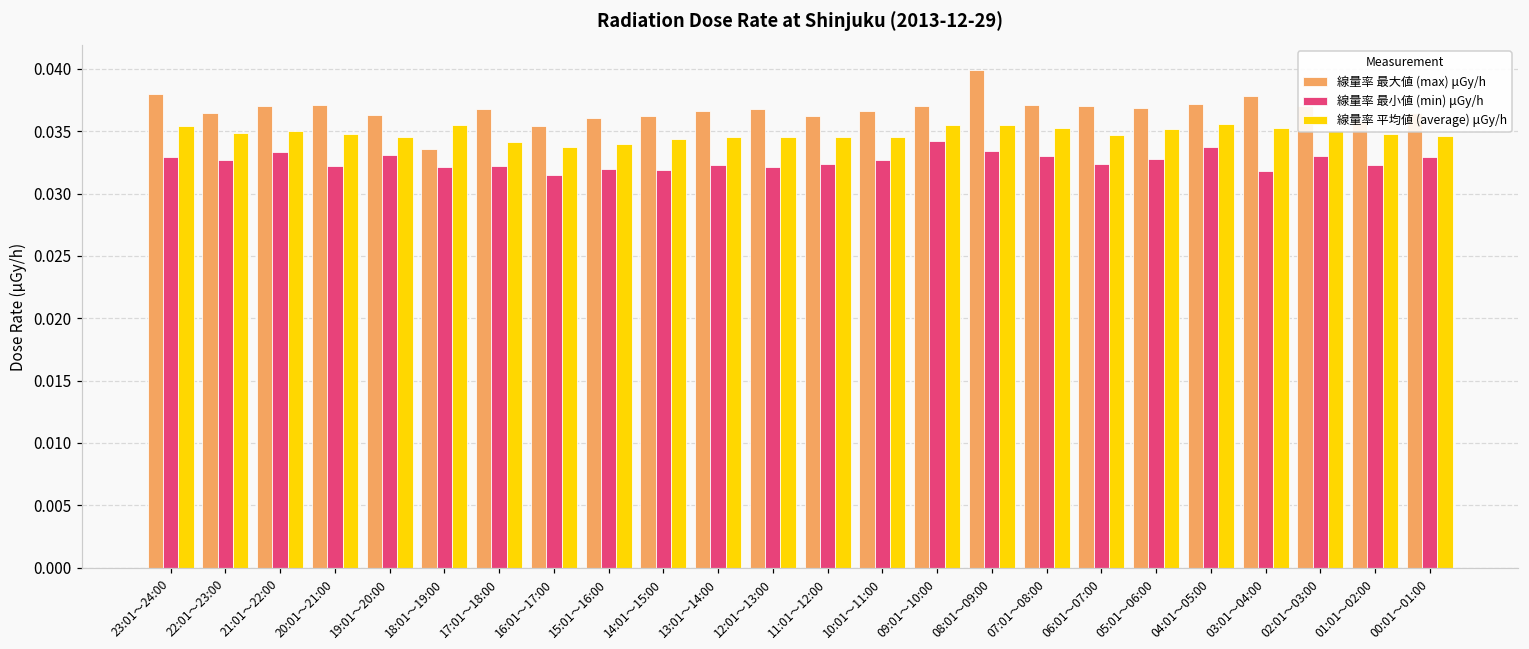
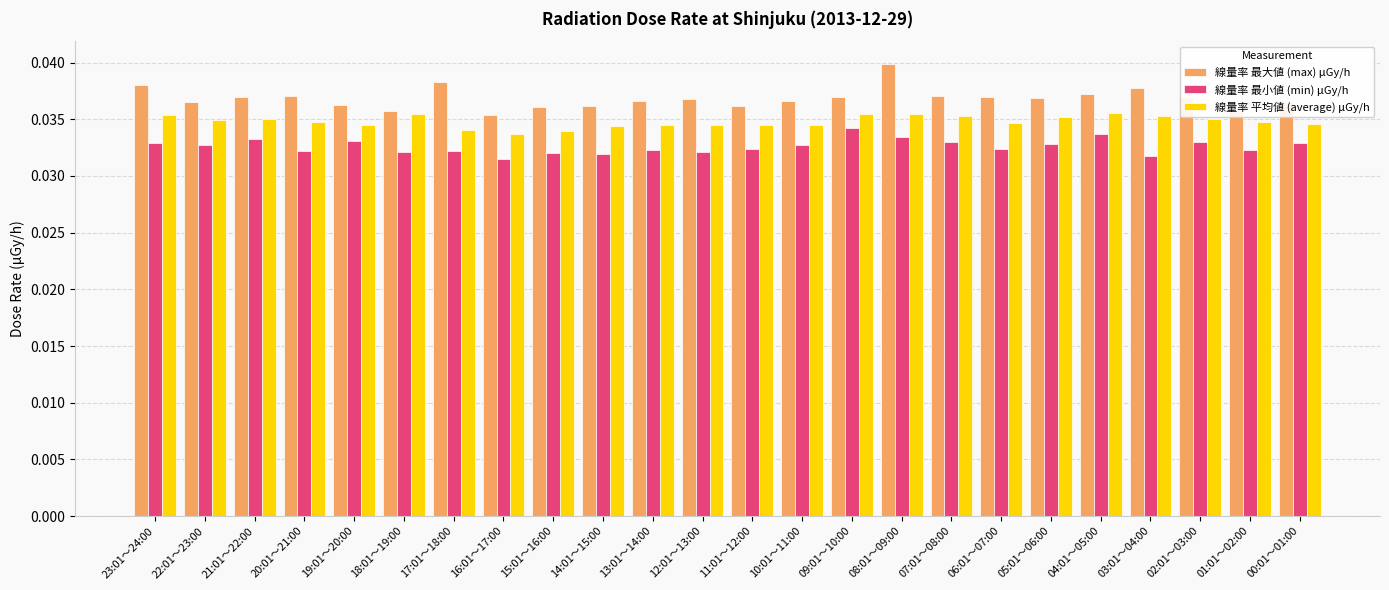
線量率 最大値 (max) μGy/h, 18:01～19:00: 0.0336 -> 0.0357
線量率 最大値 (max) μGy/h, 17:01～18:00: 0.0368 -> 0.0383
